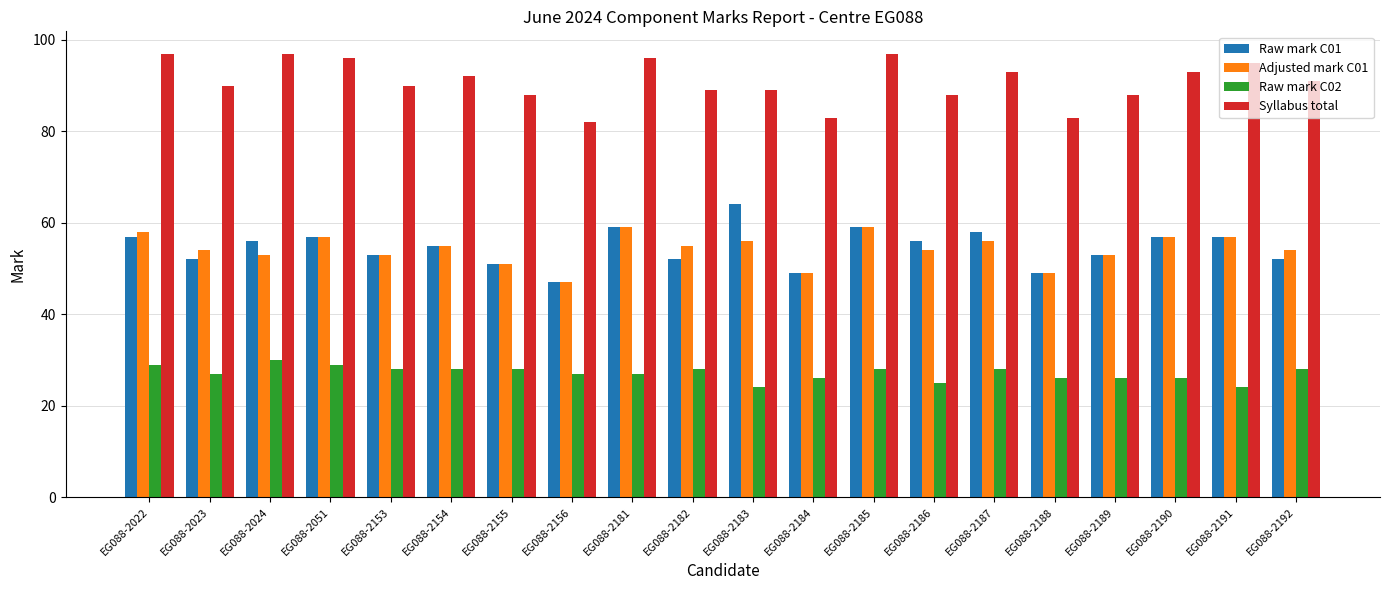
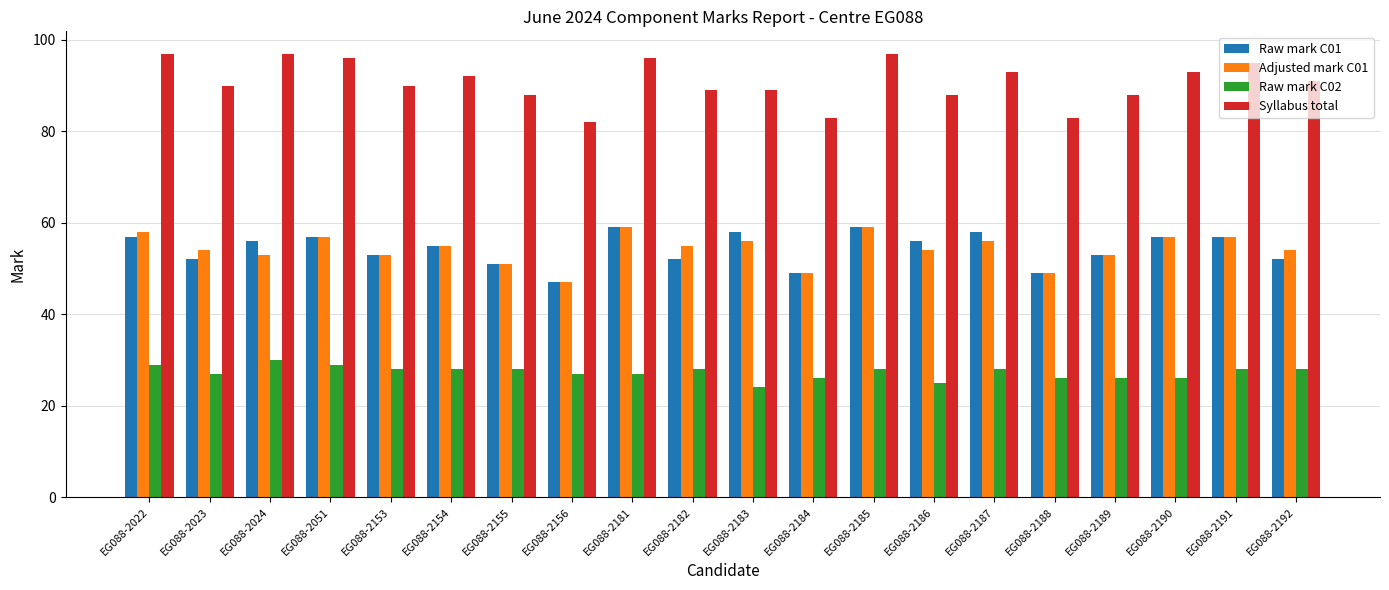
Raw mark C01, EG088-2183: 64 -> 58
Raw mark C02, EG088-2191: 24 -> 28
